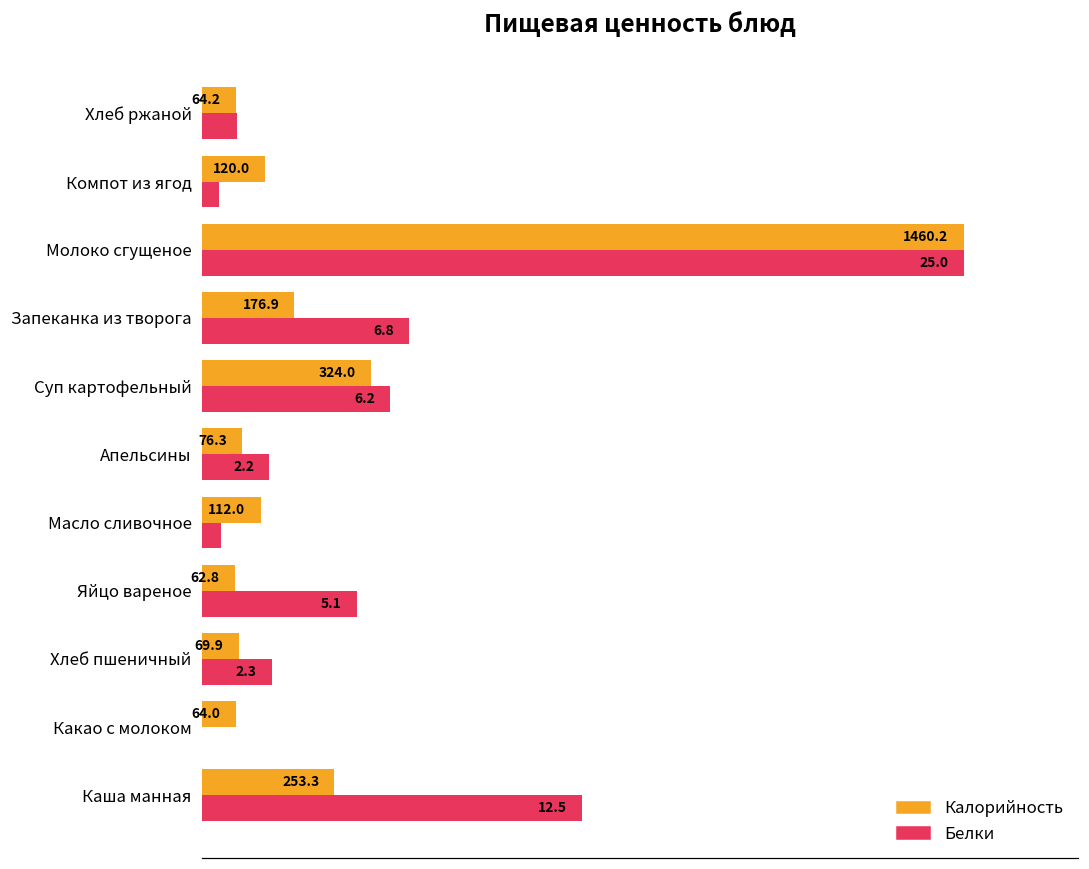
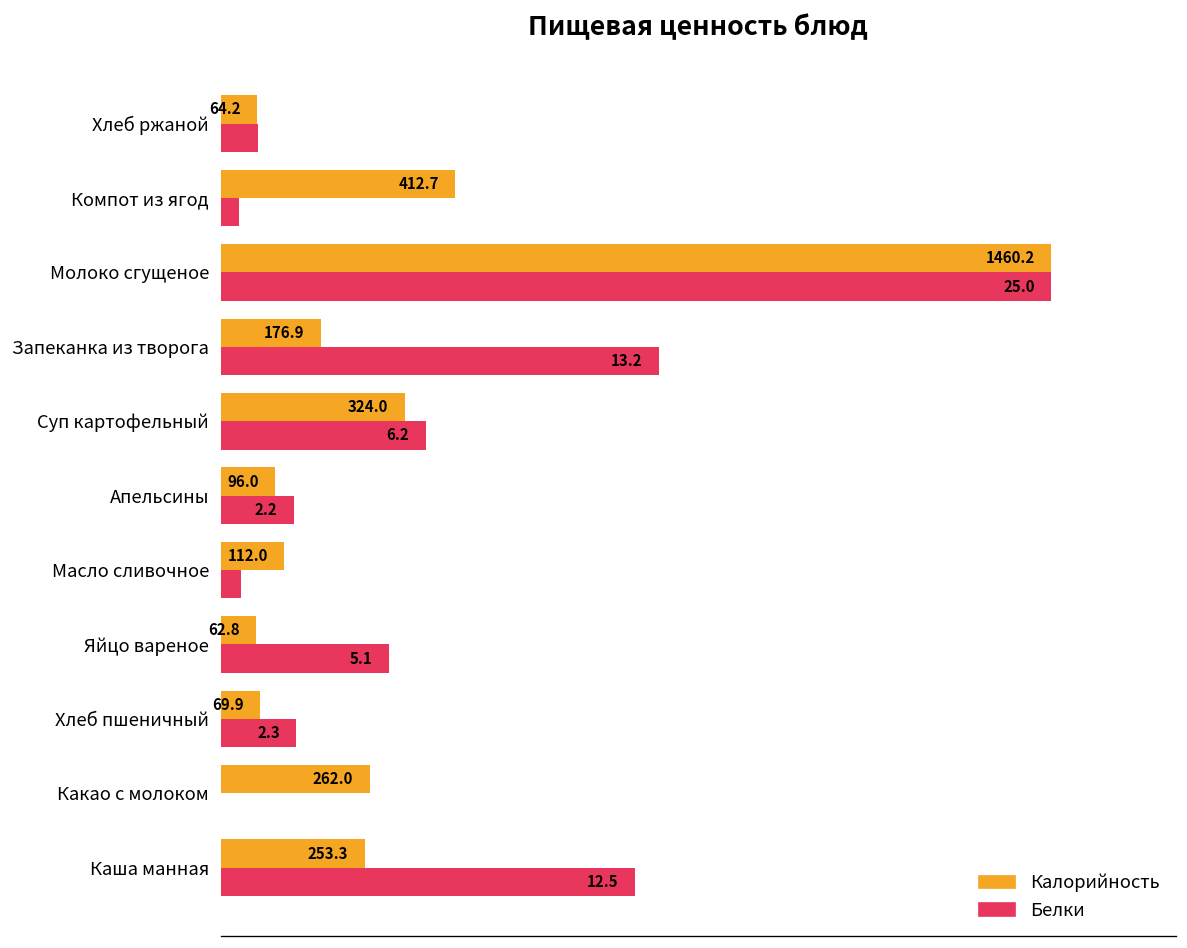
Калорийность, Компот из ягод: 120.0 -> 412.7
Белки, Запеканка из творога: 6.8 -> 13.2
Калорийность, Апельсины: 76.3 -> 96.0
Калорийность, Какао с молоком: 64.0 -> 262.0
